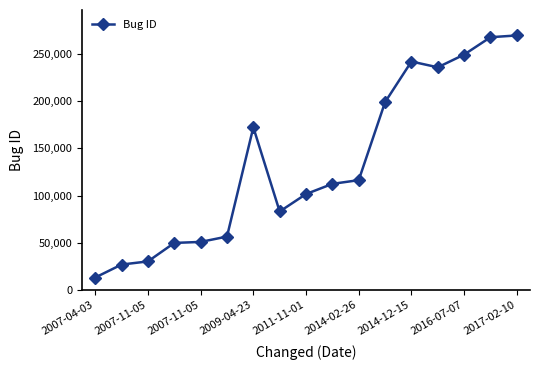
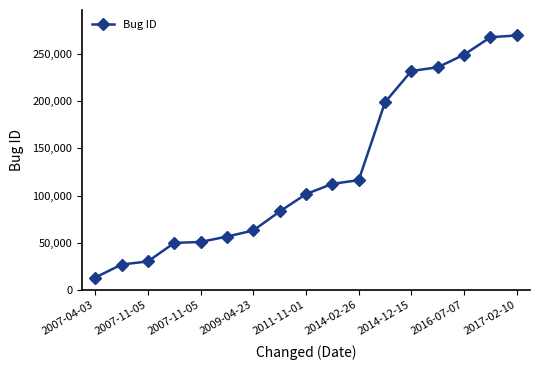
2009-04-23: 170,000 -> 60,000
2014-12-15: 240,000 -> 230,000
